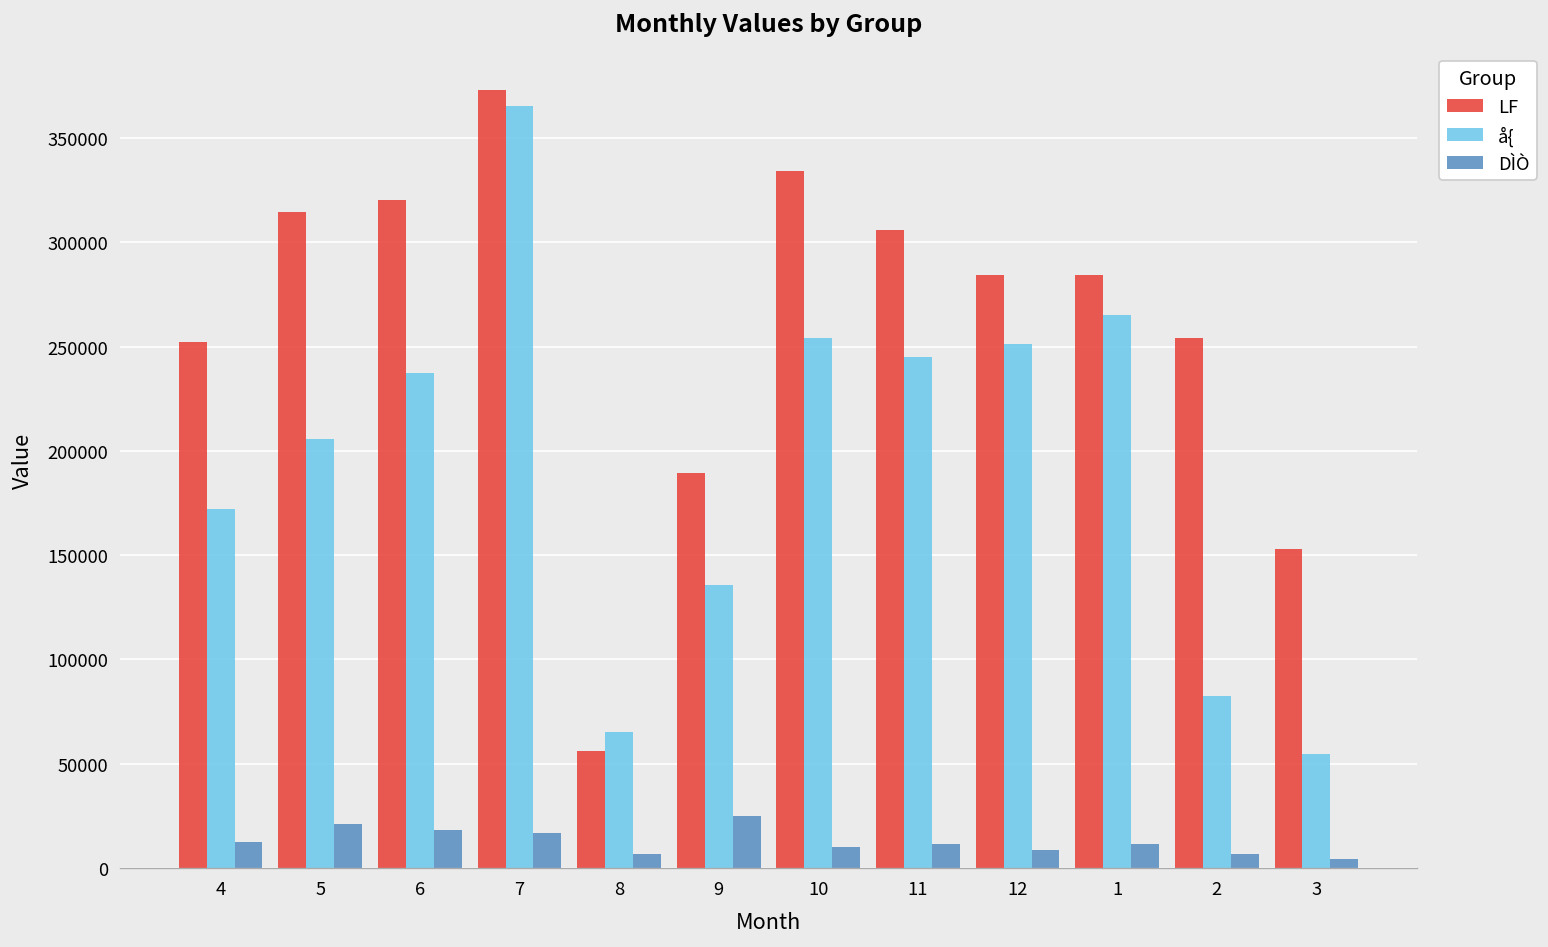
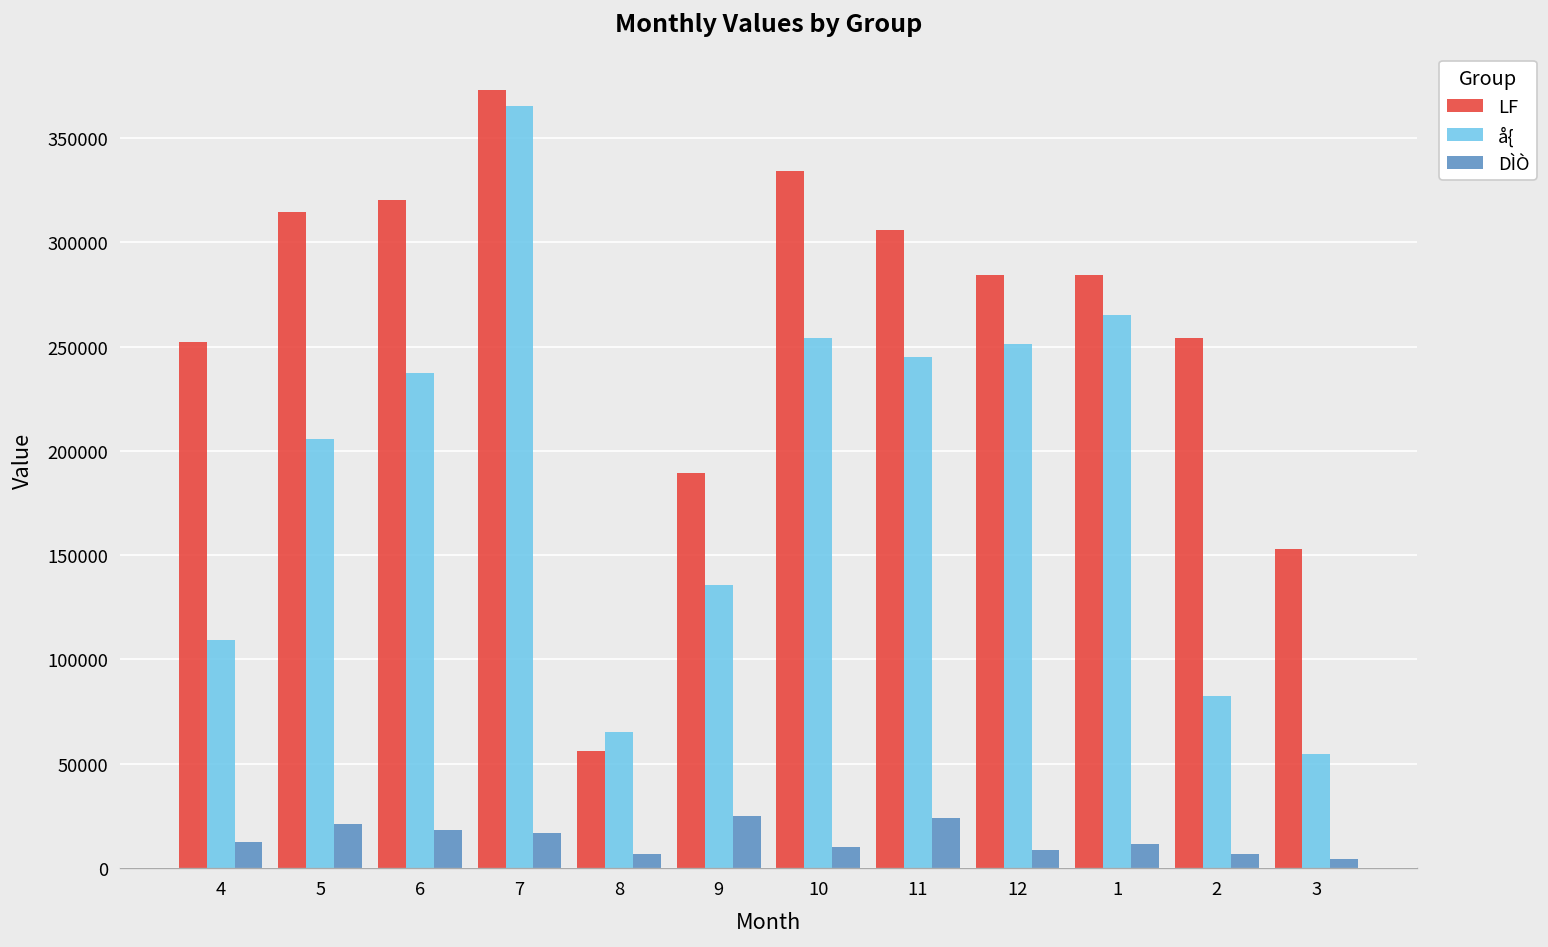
å{, 4: 172000 -> 109000
DÌÒ, 11: 11000 -> 24000
